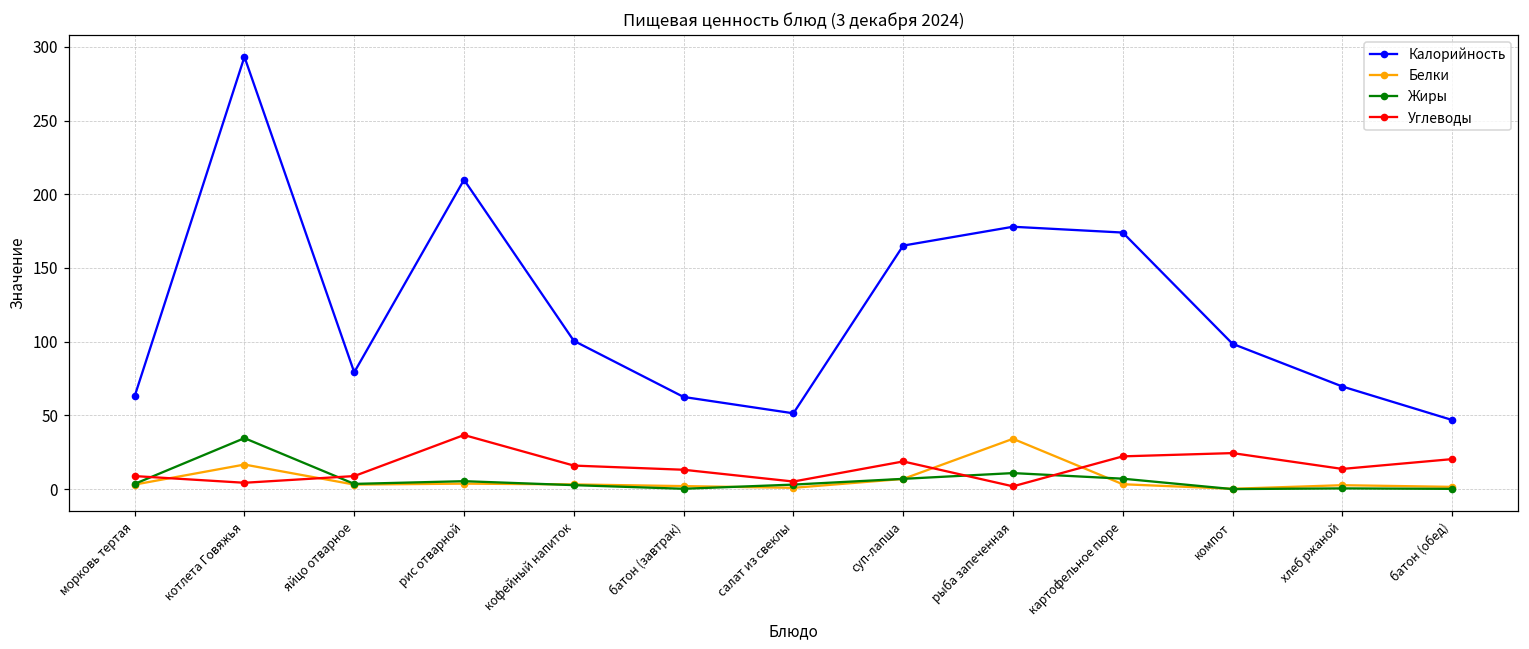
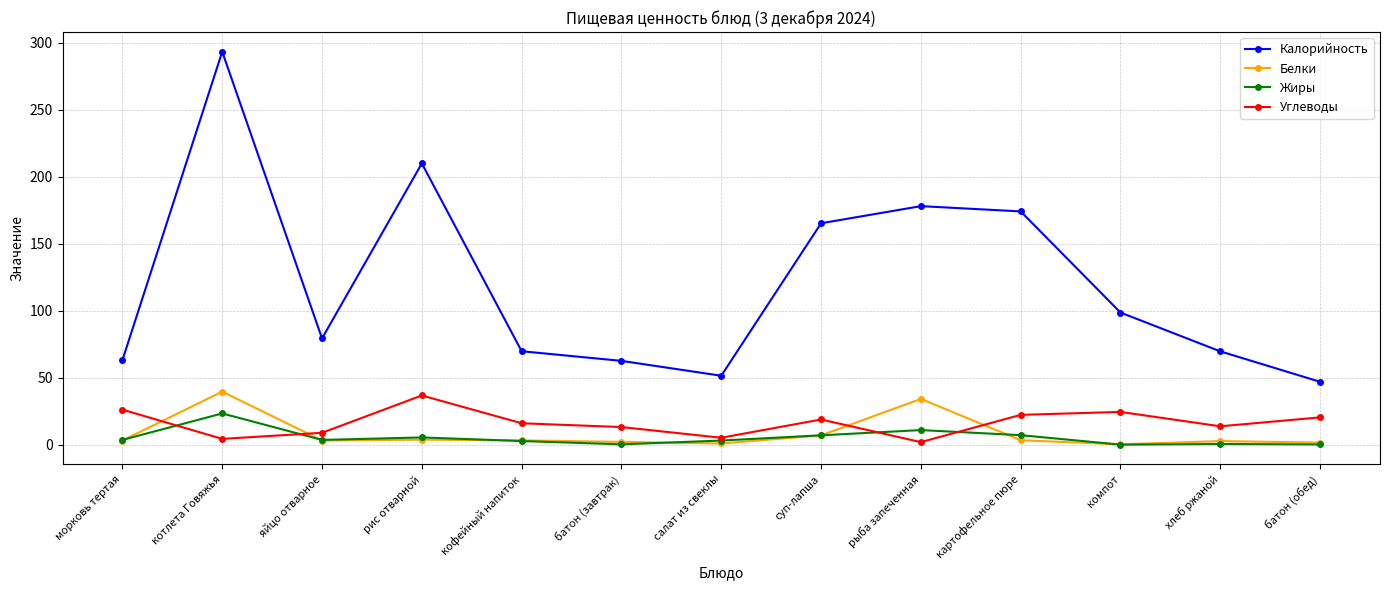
Углеводы, морковь тертая: 9 -> 26
Белки, котлета Говяжья: 17 -> 40
Жиры, котлета Говяжья: 35 -> 23
Калорийность, кофейный напиток: 101 -> 70
